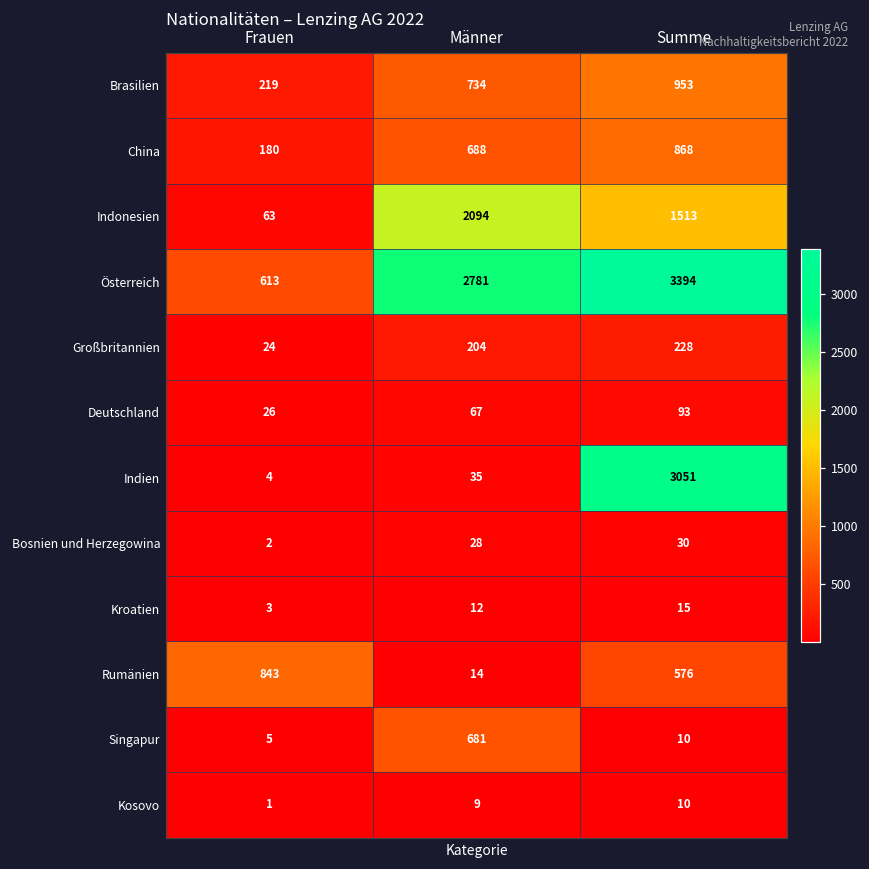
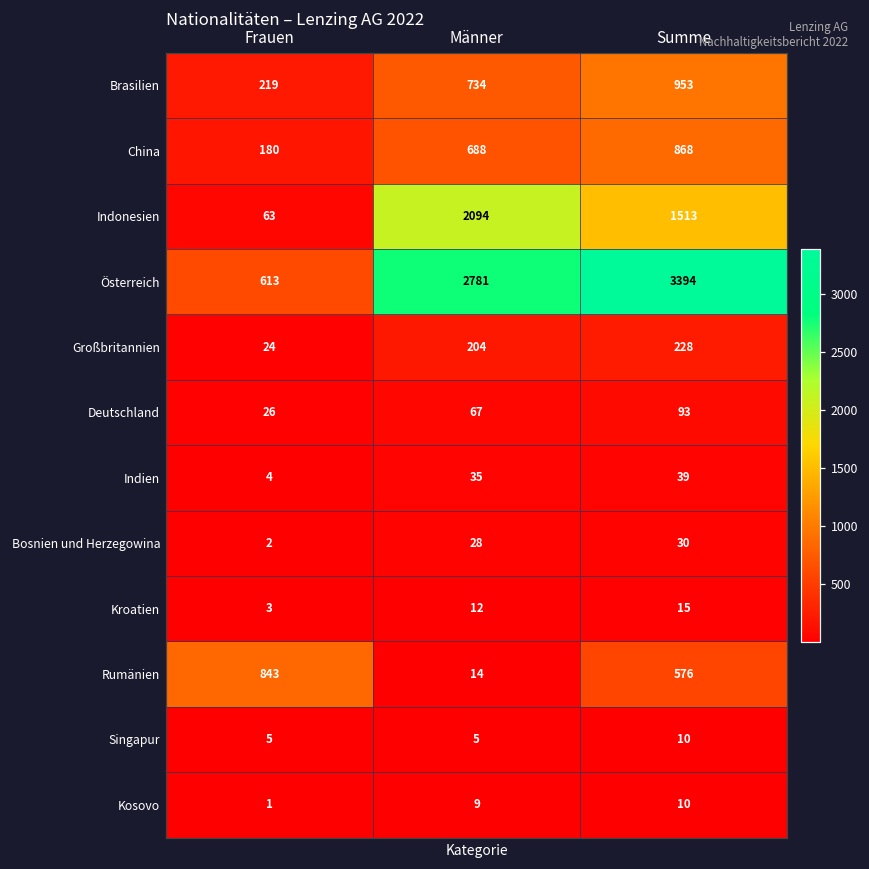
Indien, Summe: 3051 -> 39
Singapur, Männer: 681 -> 5
